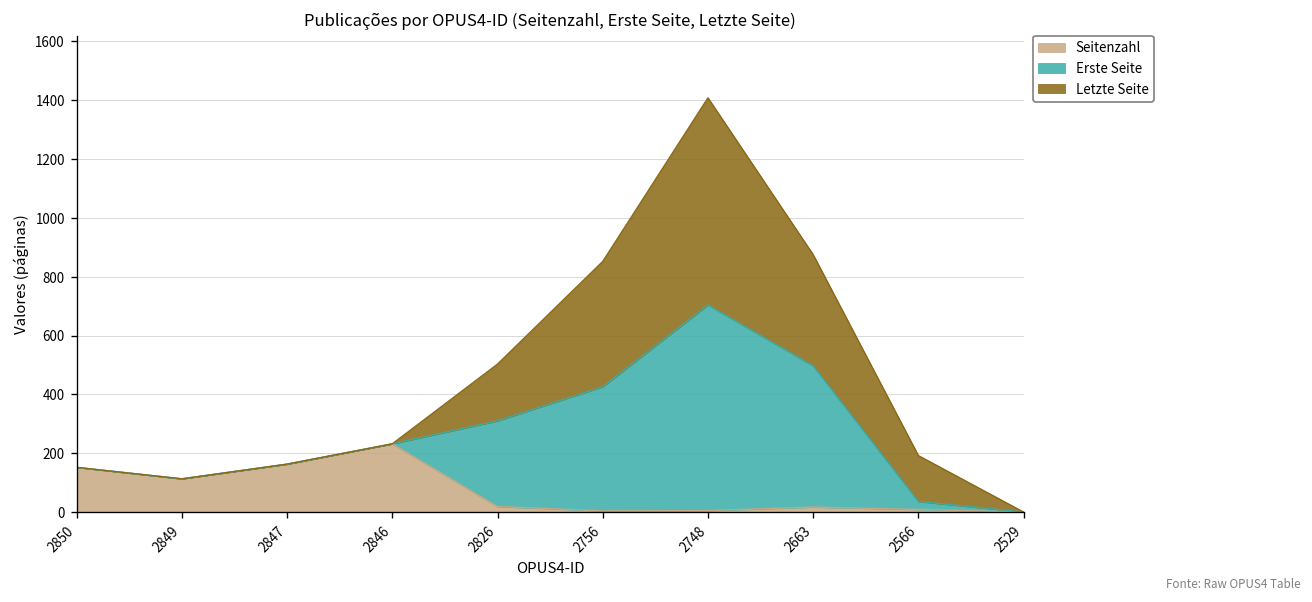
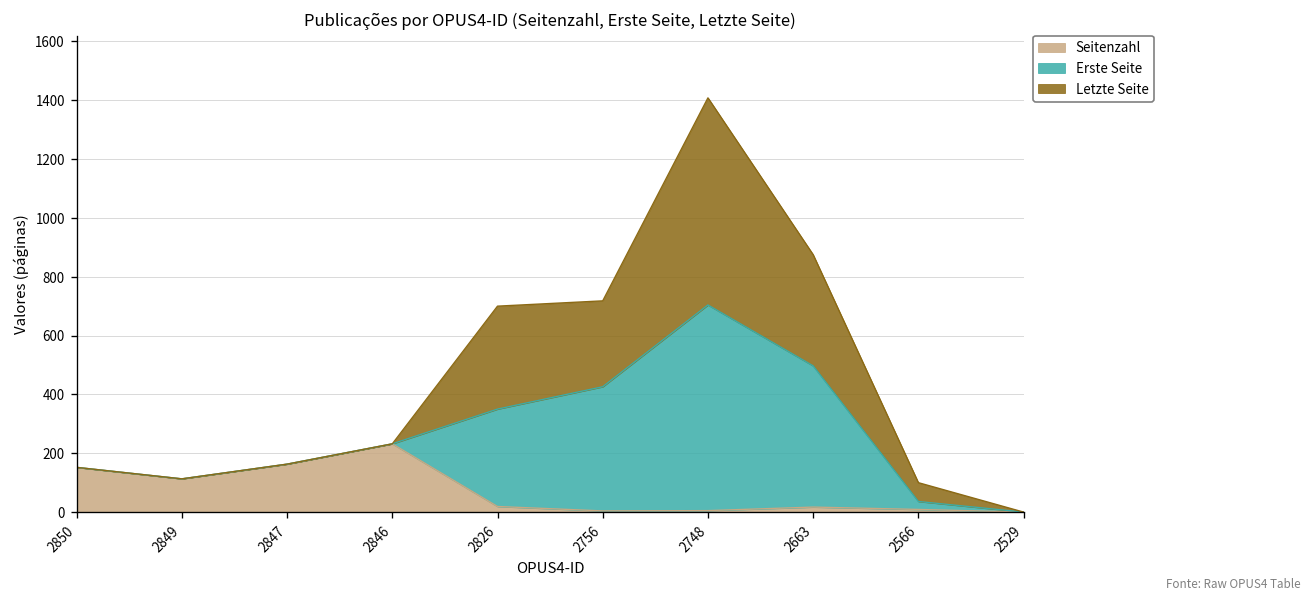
Erste Seite, 2826: 290 -> 330
Letzte Seite, 2826: 190 -> 350
Letzte Seite, 2756: 430 -> 290
Letzte Seite, 2566: 160 -> 60
